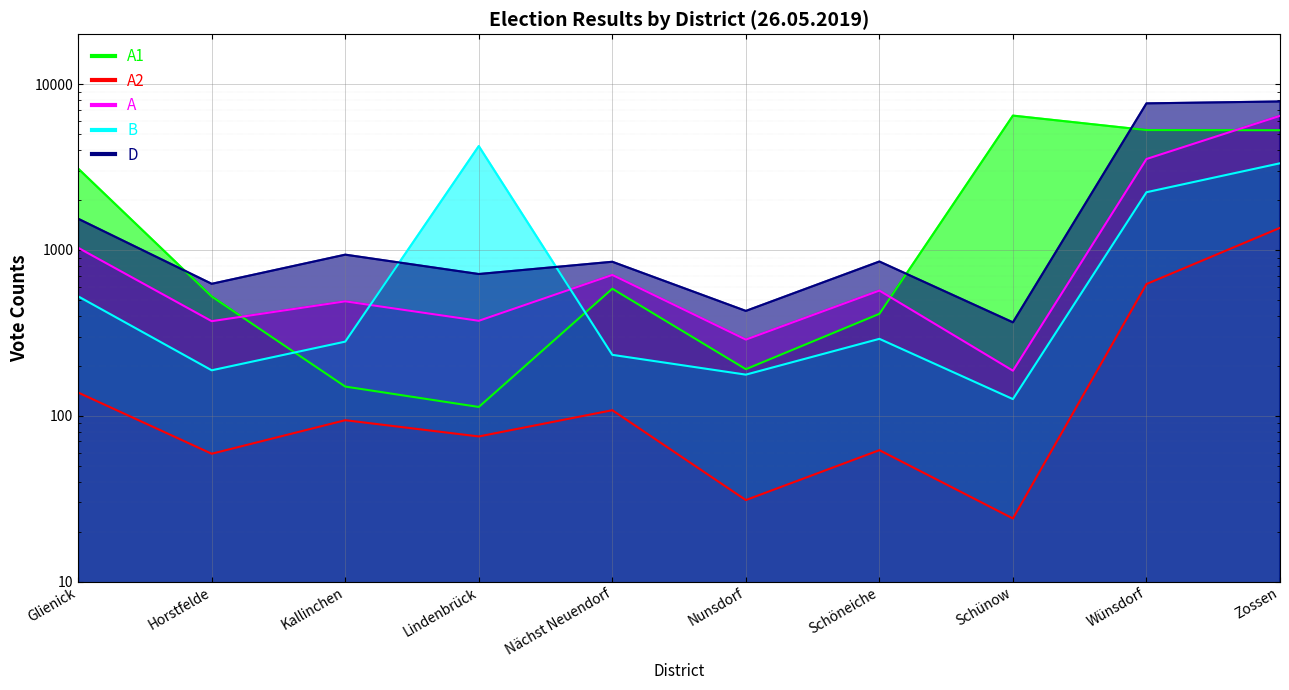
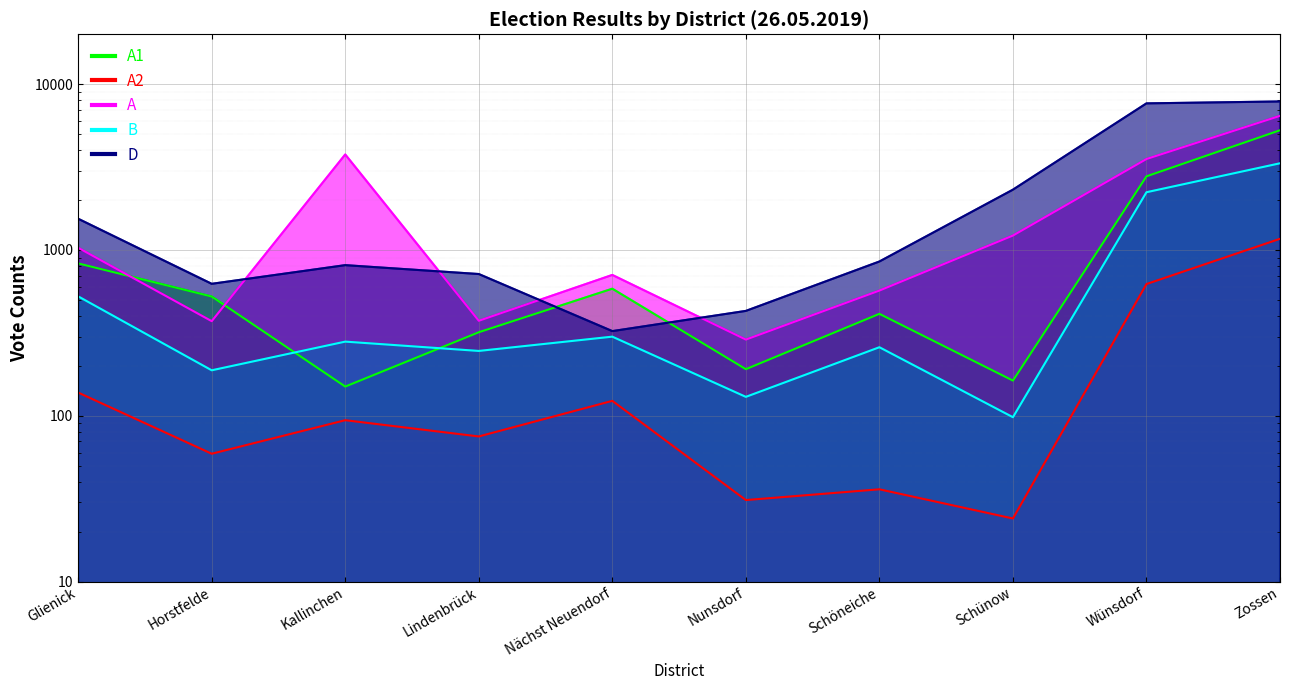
A1, Glienick: 3100 -> 800
A, Kallinchen: 490 -> 3800
D, Kallinchen: 900 -> 800
A1, Lindenbrück: 110 -> 320
B, Lindenbrück: 4200 -> 250
A2, Nächst Neuendorf: 110 -> 120
B, Nächst Neuendorf: 230 -> 300
D, Nächst Neuendorf: 800 -> 320
B, Nunsdorf: 180 -> 130
A2, Schöneiche: 62 -> 36
B, Schöneiche: 290 -> 260
A1, Schünow: 6500 -> 160
A, Schünow: 190 -> 1200
B, Schünow: 130 -> 100
D, Schünow: 370 -> 2300
A1, Wünsdorf: 5300 -> 2800
A2, Zossen: 1400 -> 1200
